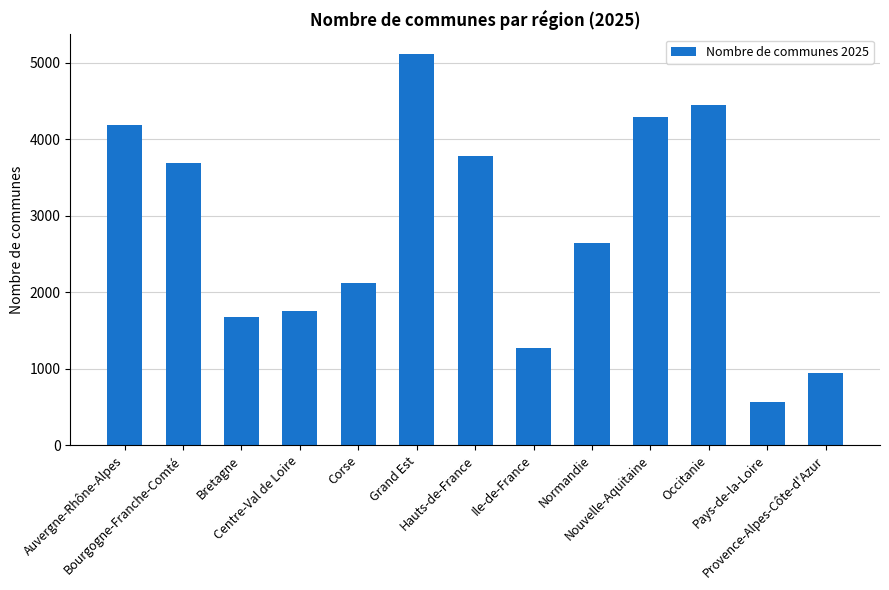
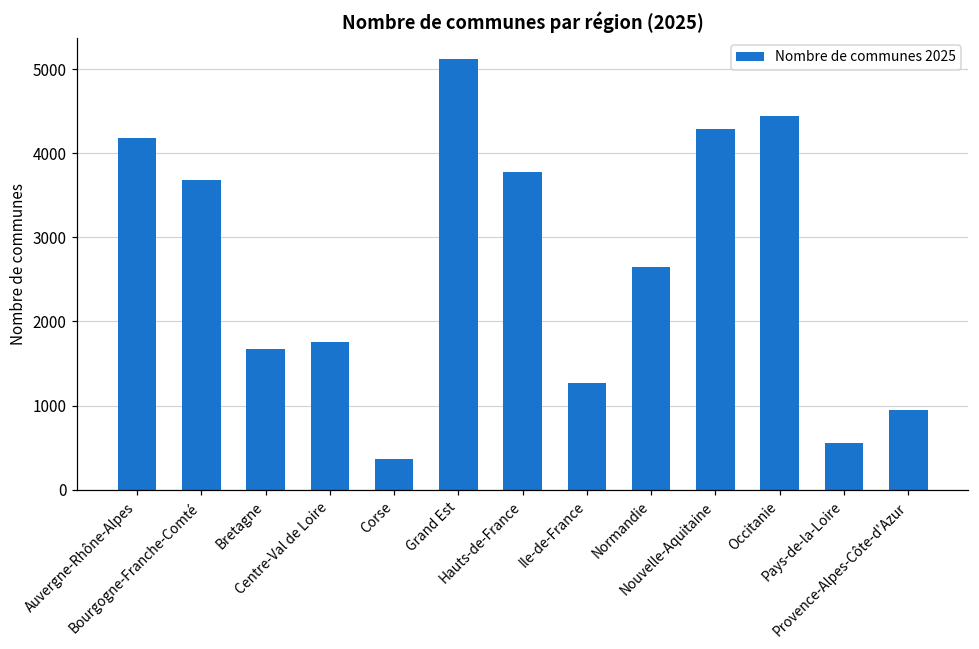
Corse: 2100 -> 400
